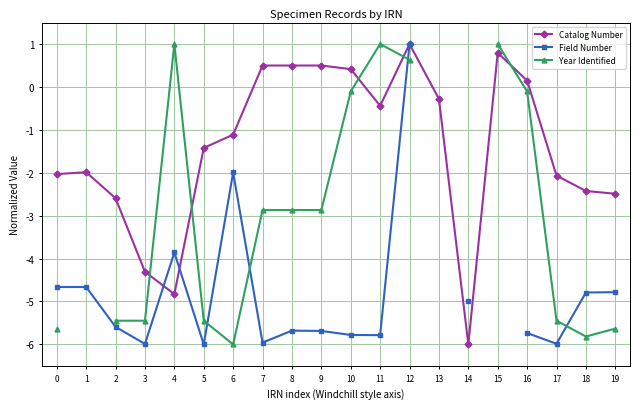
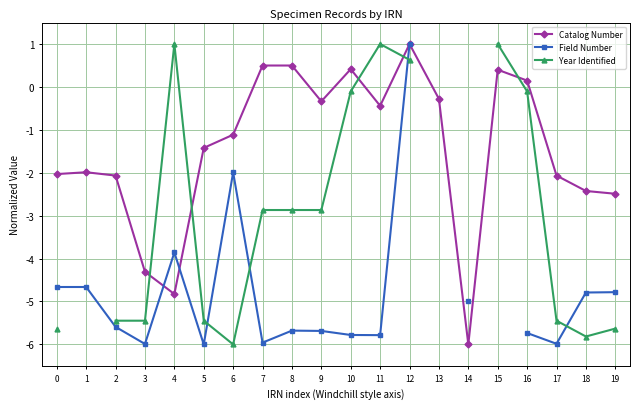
Catalog Number, 2: -2.6 -> -2.1
Catalog Number, 9: 0.5 -> -0.3
Catalog Number, 15: 0.8 -> 0.4
